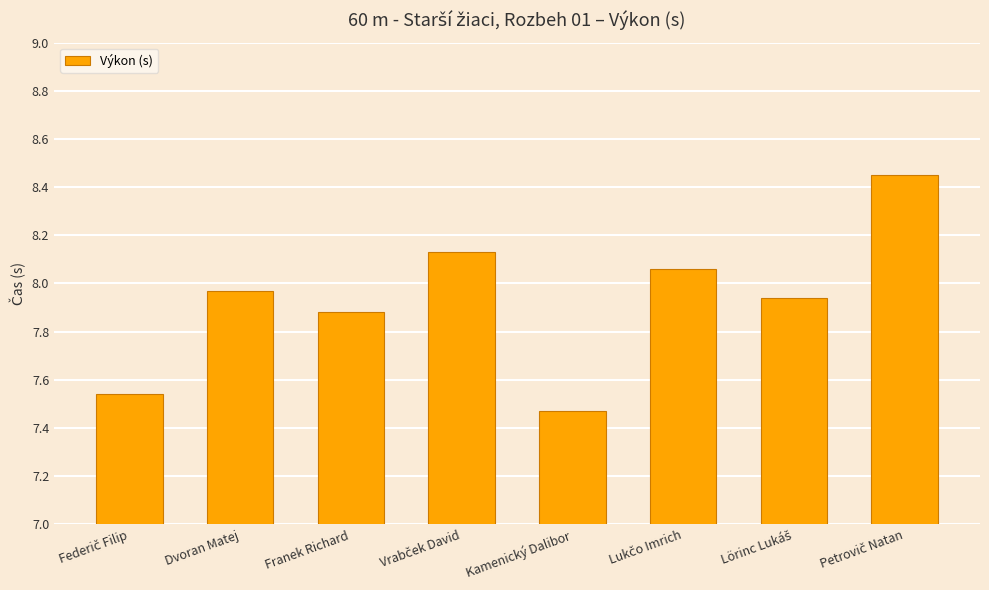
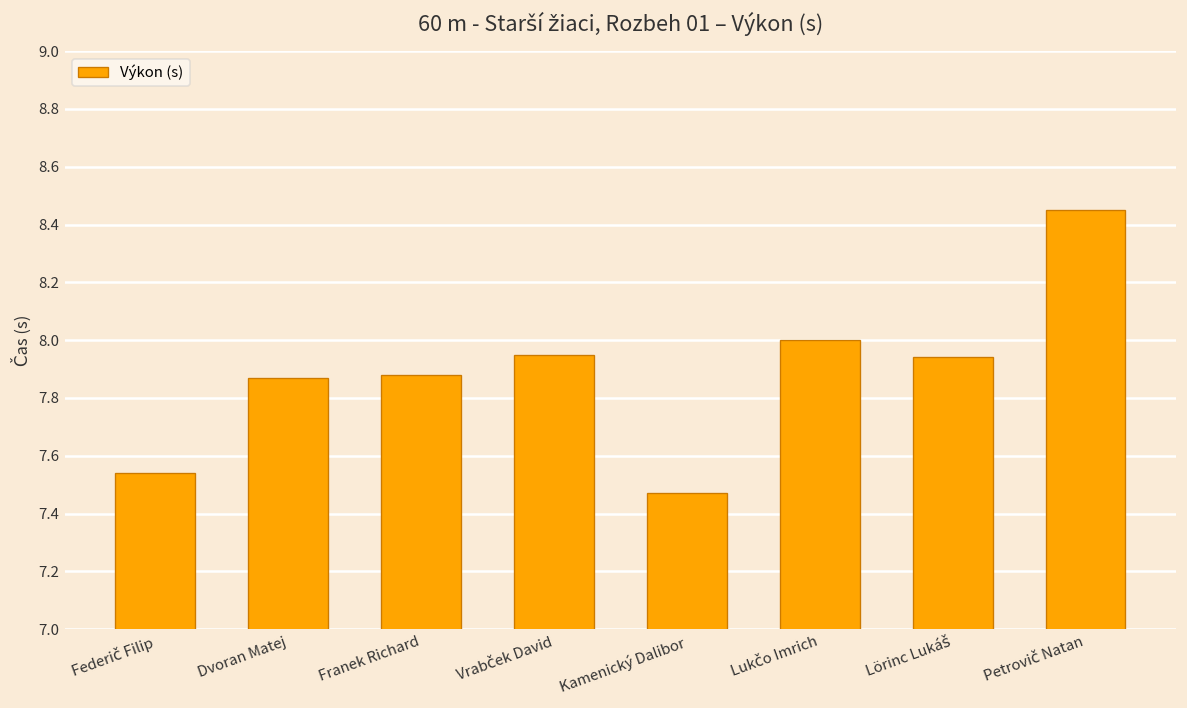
Dvoran Matej: 7.97 -> 7.87
Vrabček David: 8.13 -> 7.95
Lukčo Imrich: 8.06 -> 8.00
